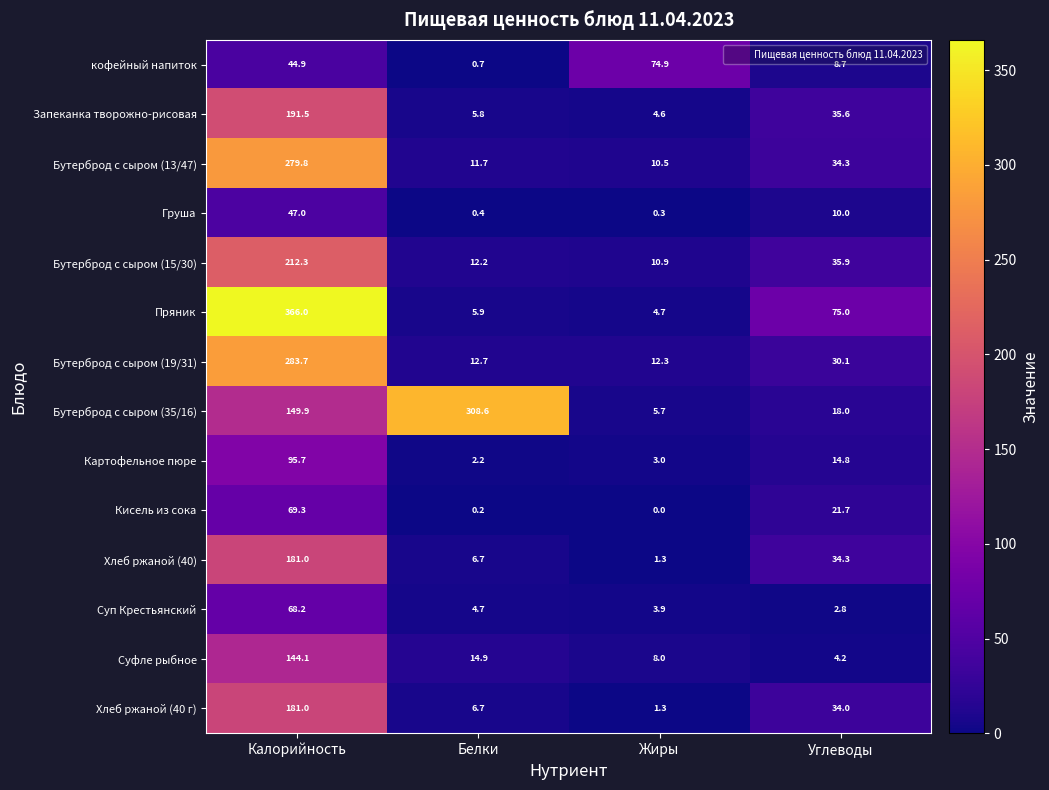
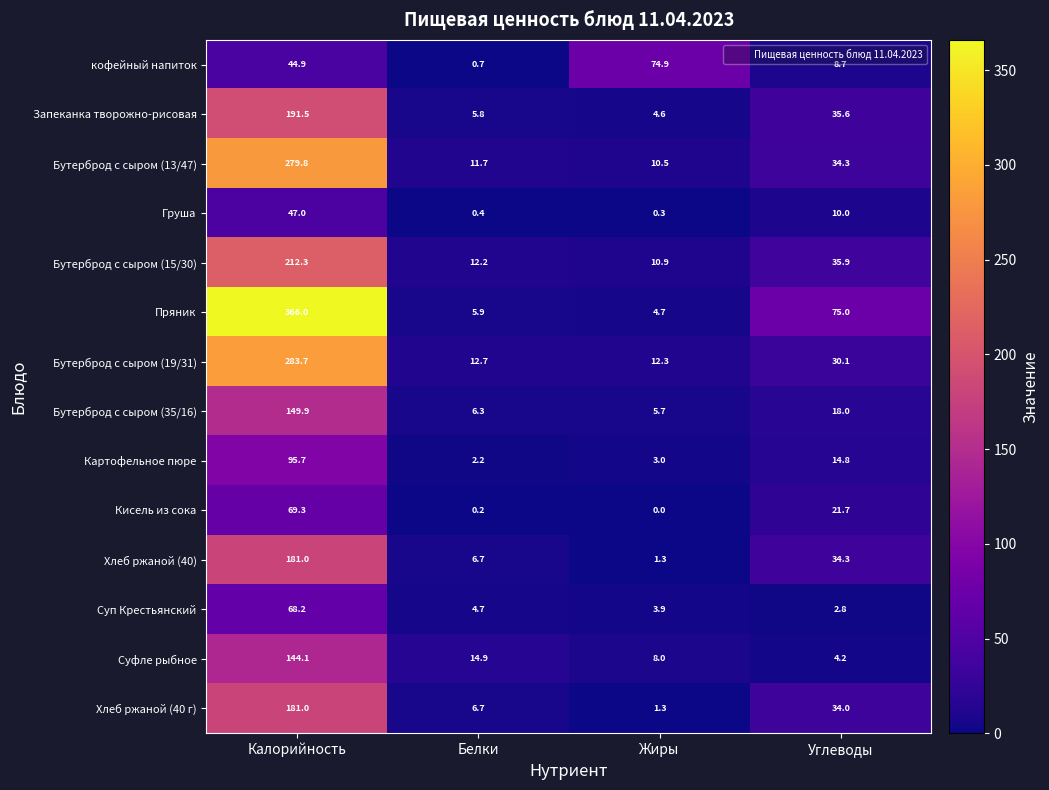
Бутерброд с сыром (35/16), Белки: 308.6 -> 6.3
